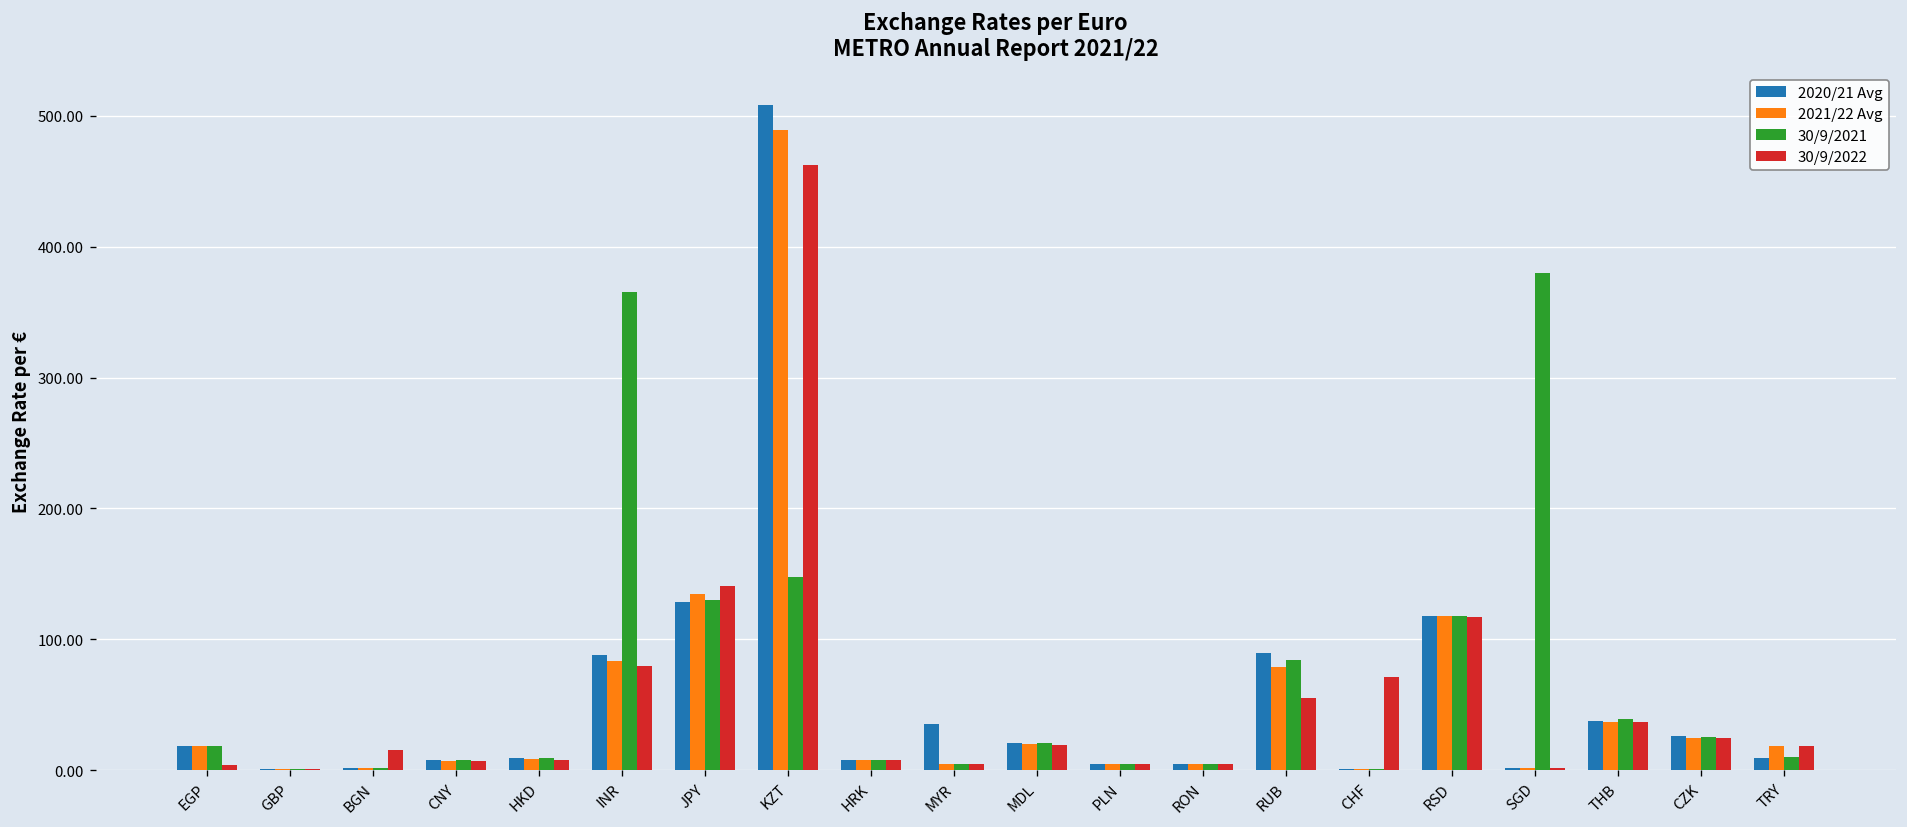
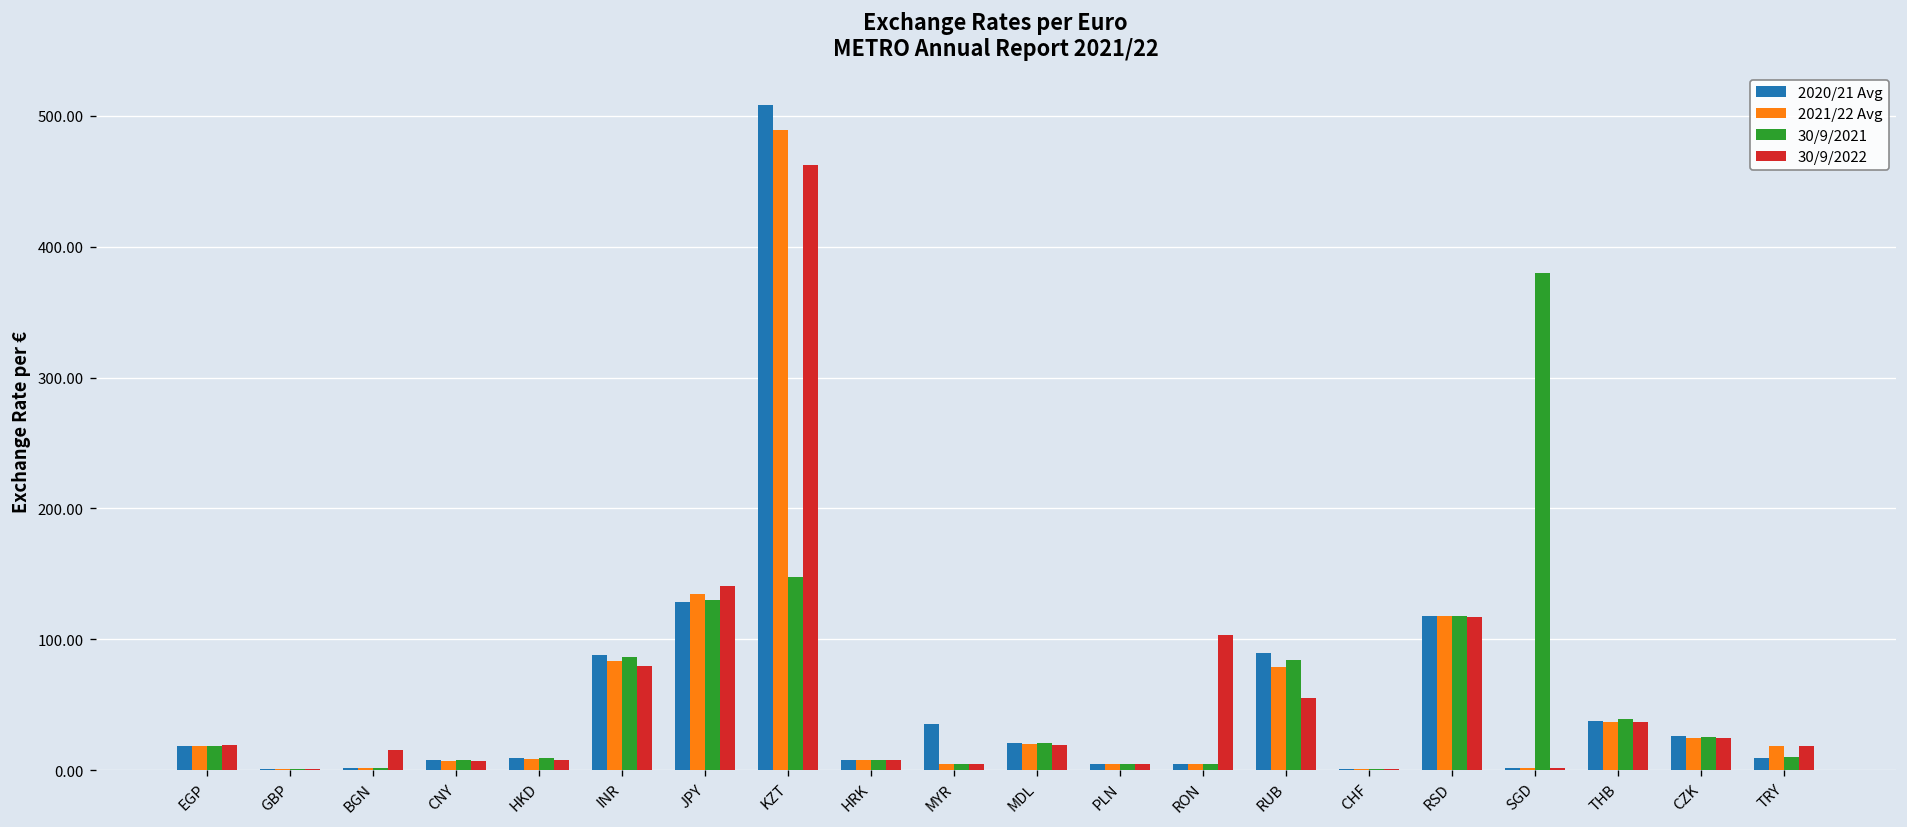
30/9/2022, EGP: 4 -> 19
30/9/2021, INR: 366 -> 86
30/9/2022, RON: 5 -> 103
30/9/2022, CHF: 71 -> 1
